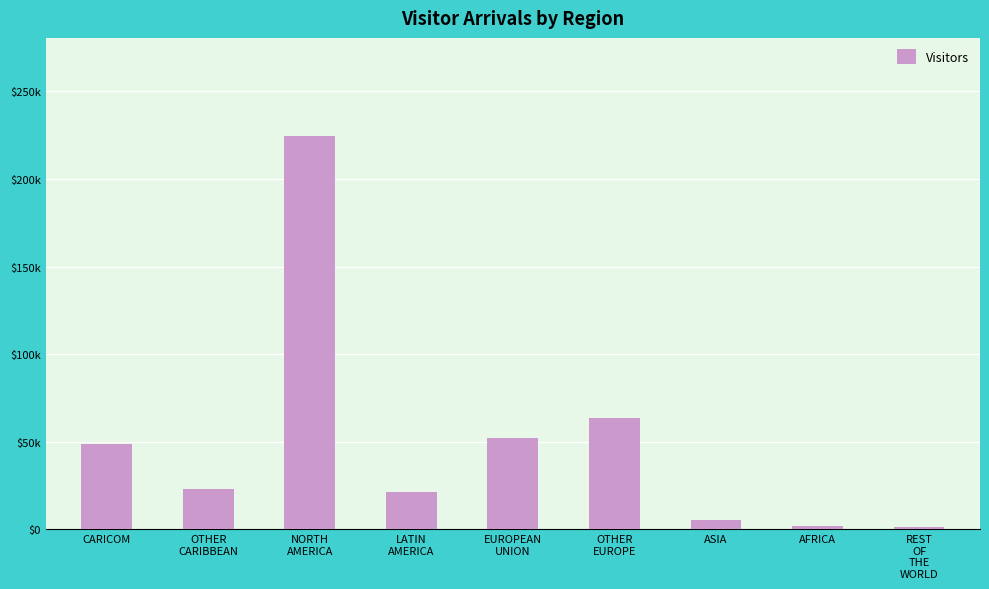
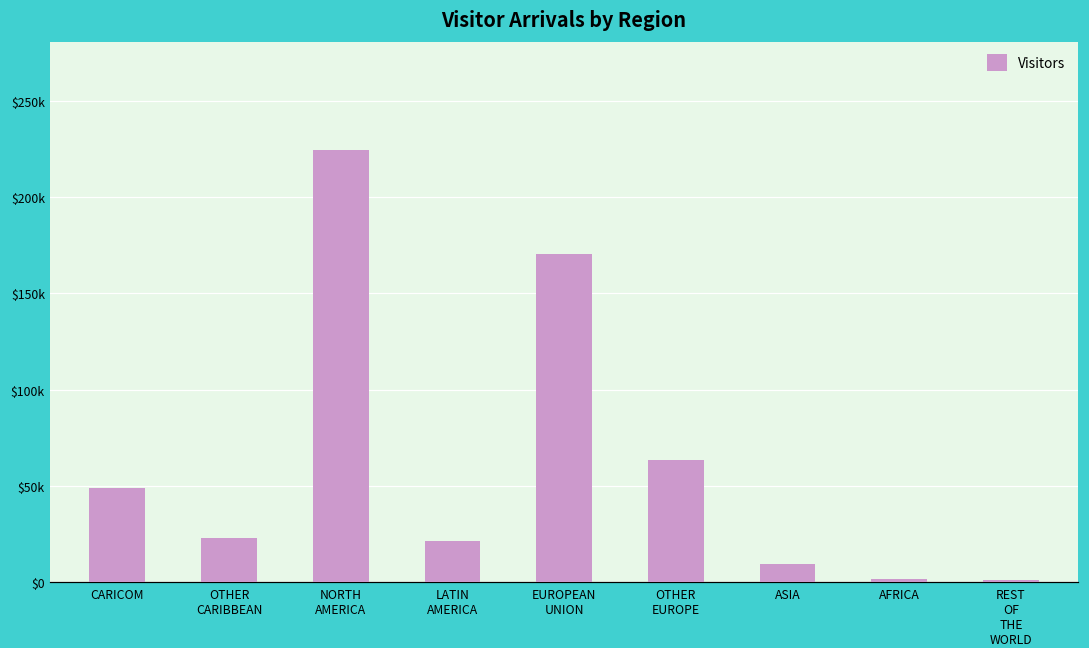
EUROPEAN UNION: $52000 -> $171000
ASIA: $5000 -> $10000
